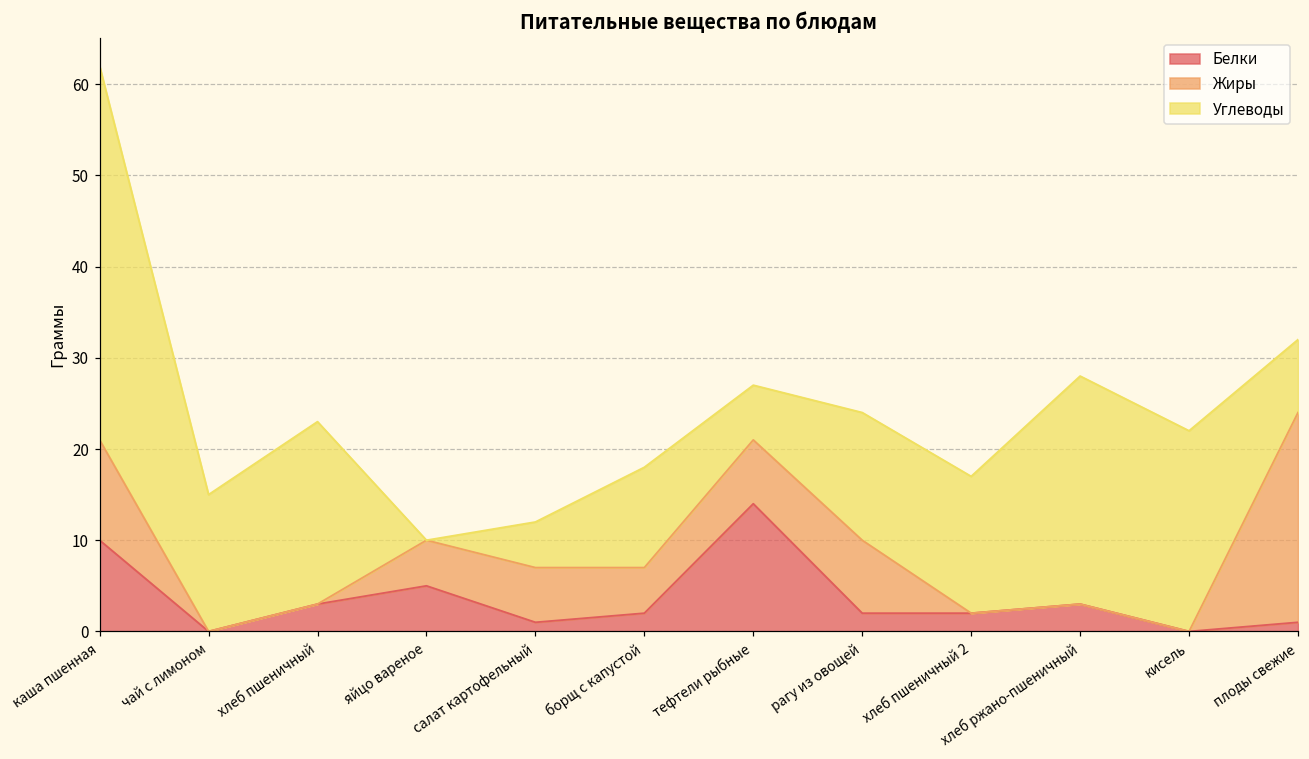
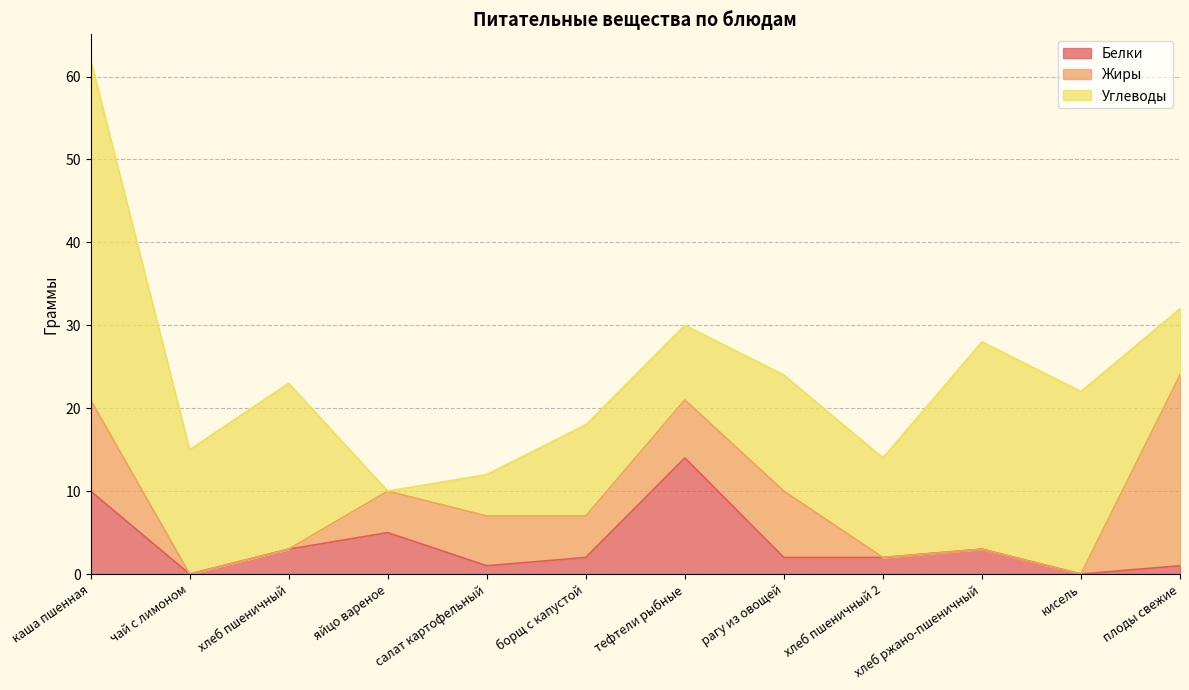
Углеводы, тефтели рыбные: 6 -> 9
Углеводы, хлеб пшеничный 2: 15 -> 12
